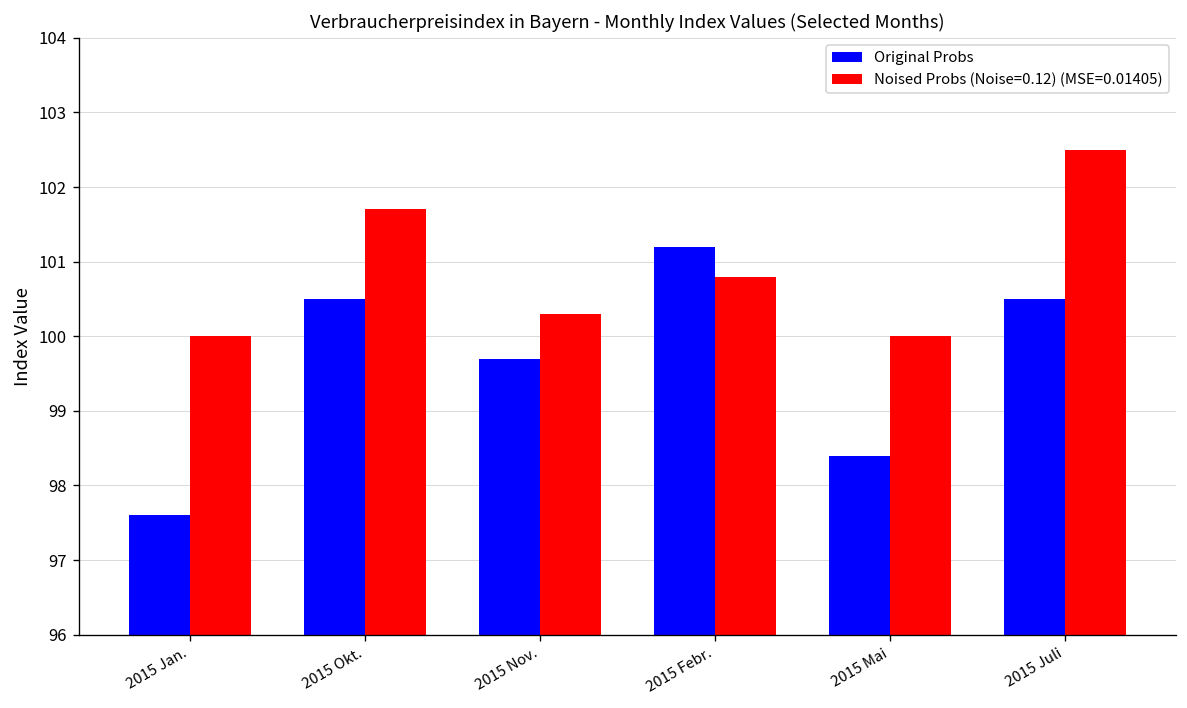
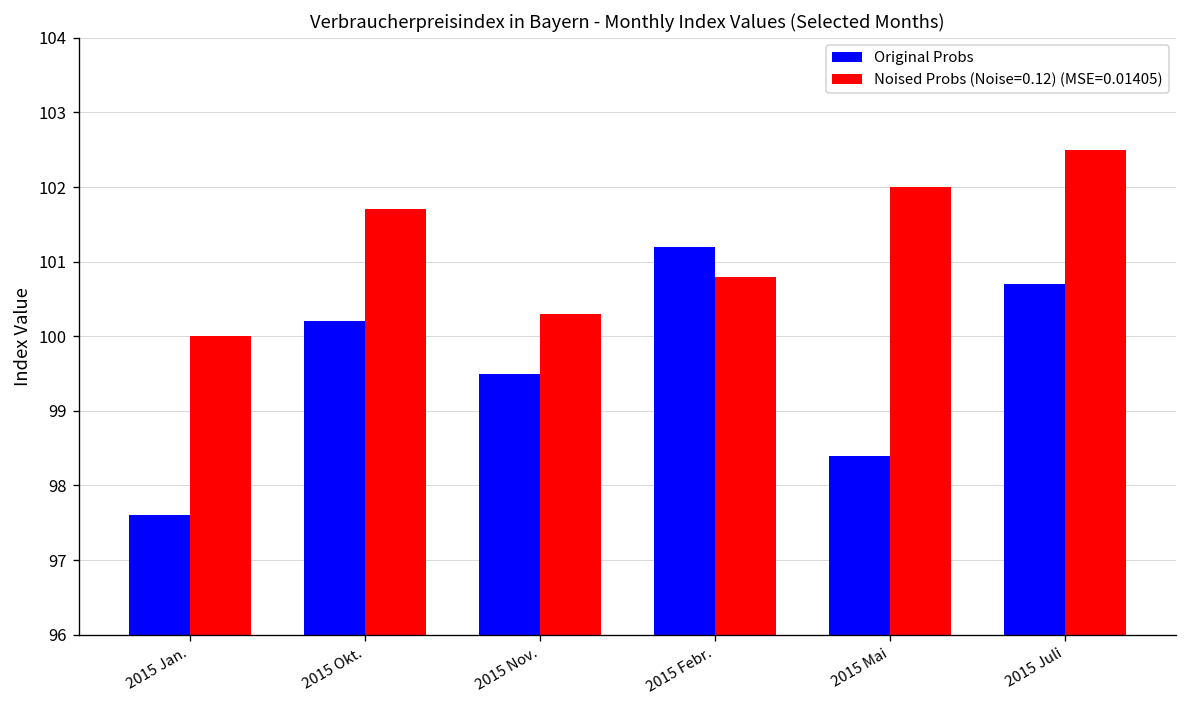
Original Probs, 2015 Okt.: 100.5 -> 100.2
Original Probs, 2015 Nov.: 99.7 -> 99.5
Noised Probs (Noise=0.12) (MSE=0.01405), 2015 Mai: 100 -> 102
Original Probs, 2015 Juli: 100.5 -> 100.7
